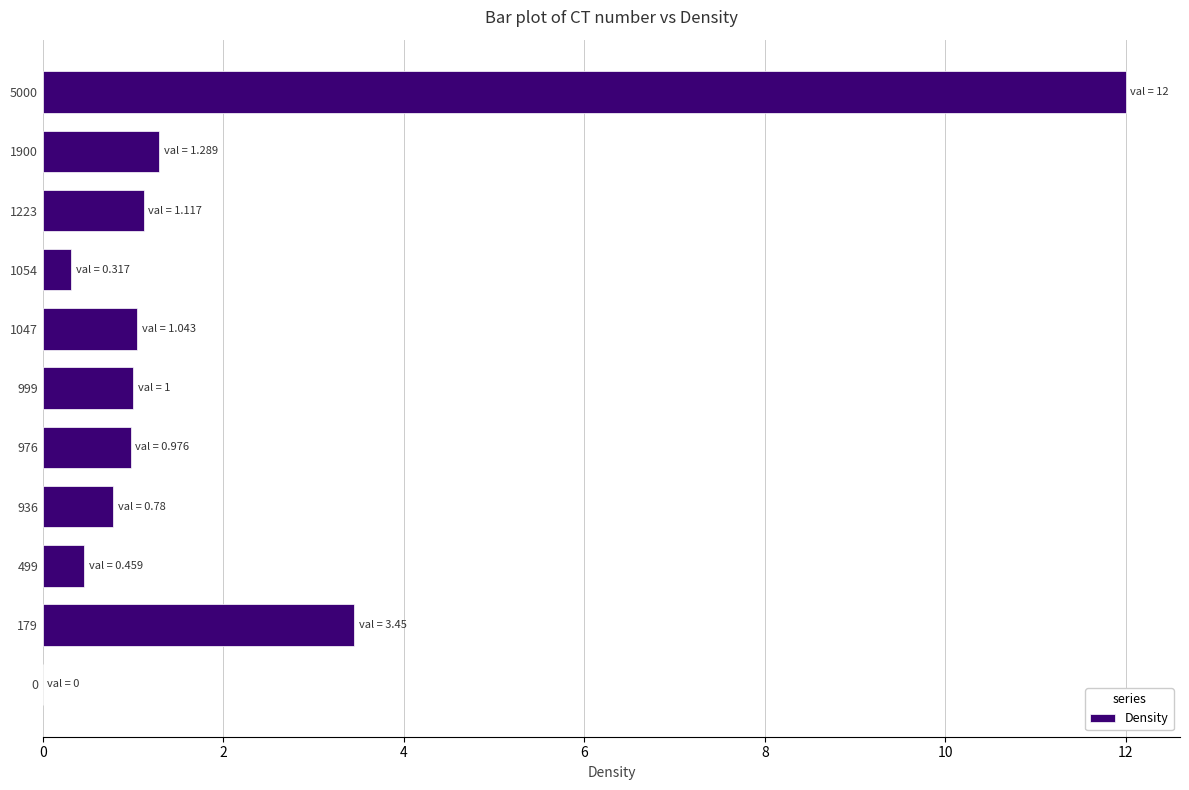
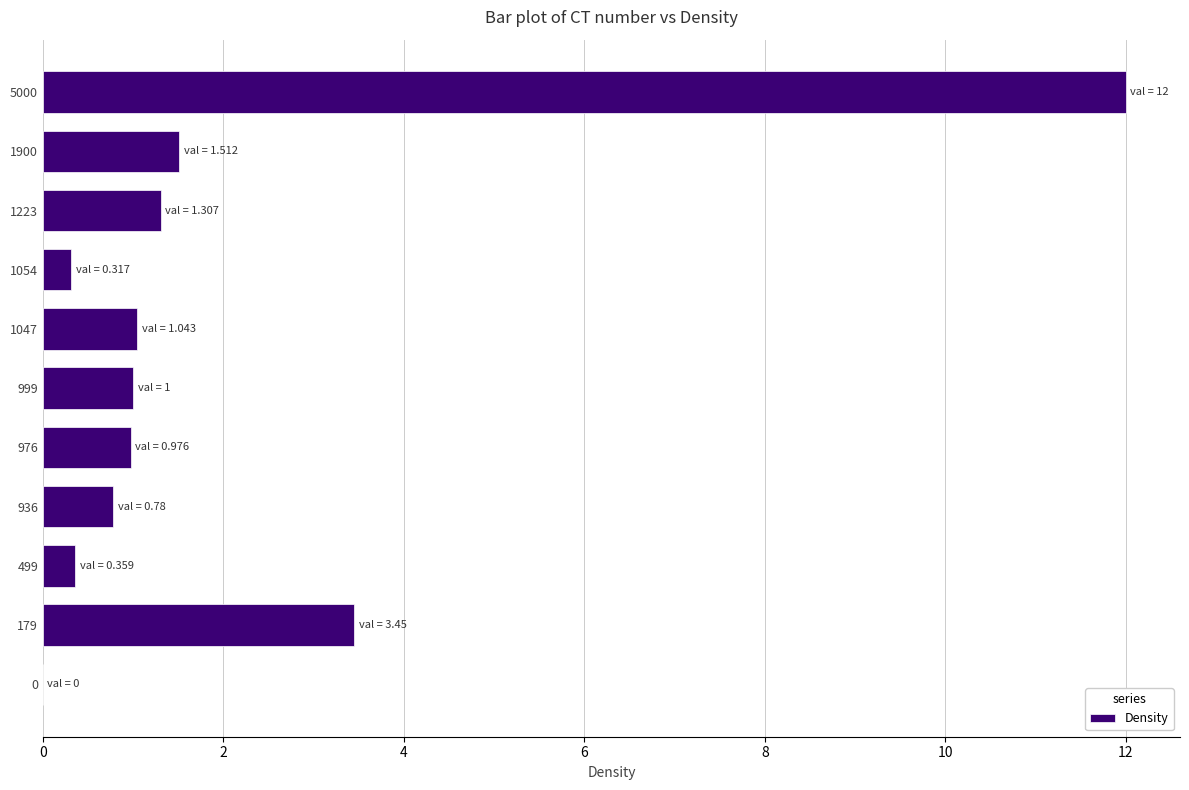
1900: 1.289 -> 1.512
1223: 1.117 -> 1.307
499: 0.459 -> 0.359
